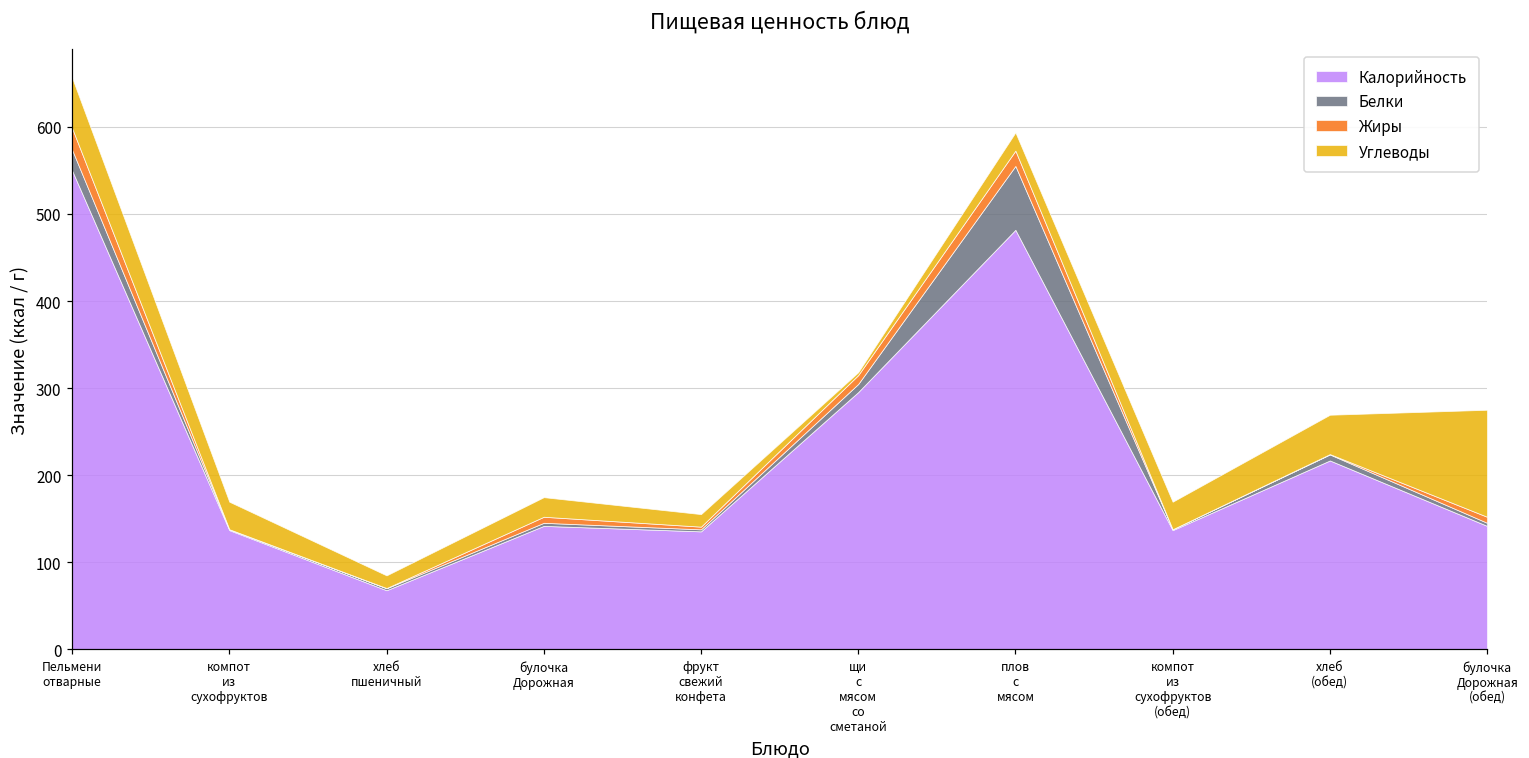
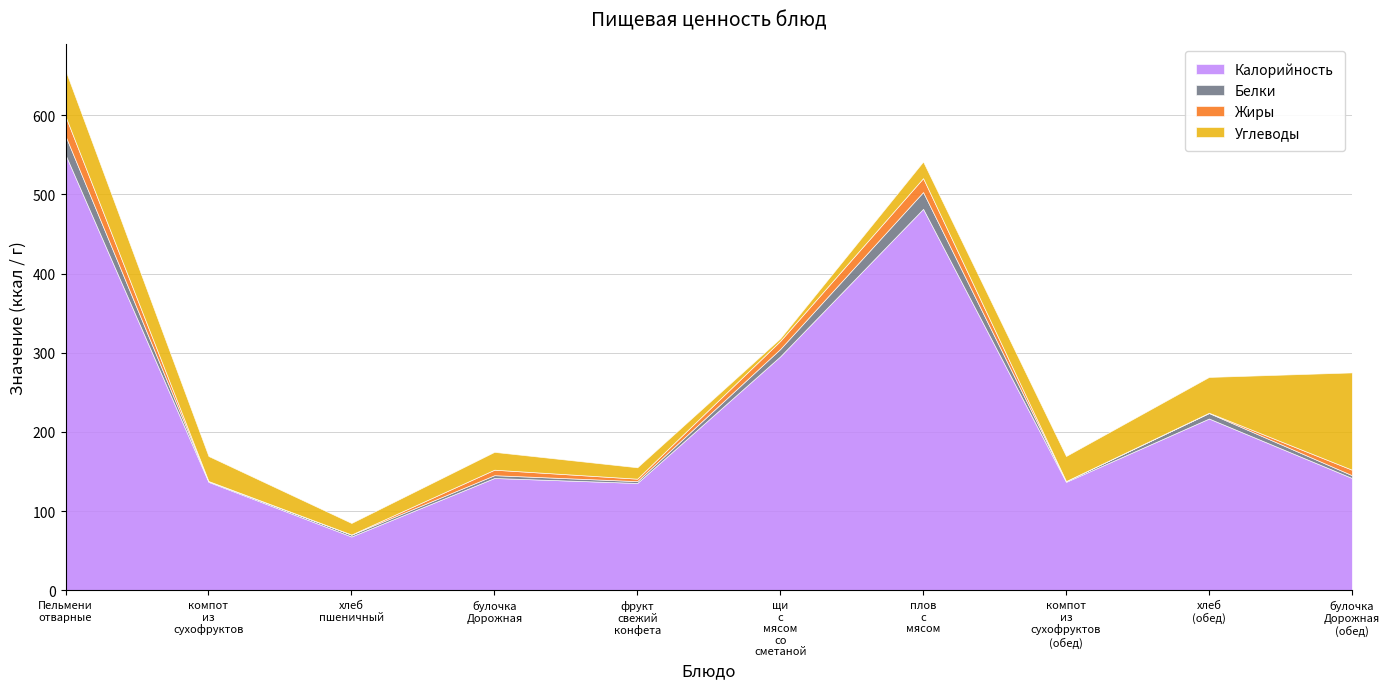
Белки, плов с мясом: 70 -> 20
